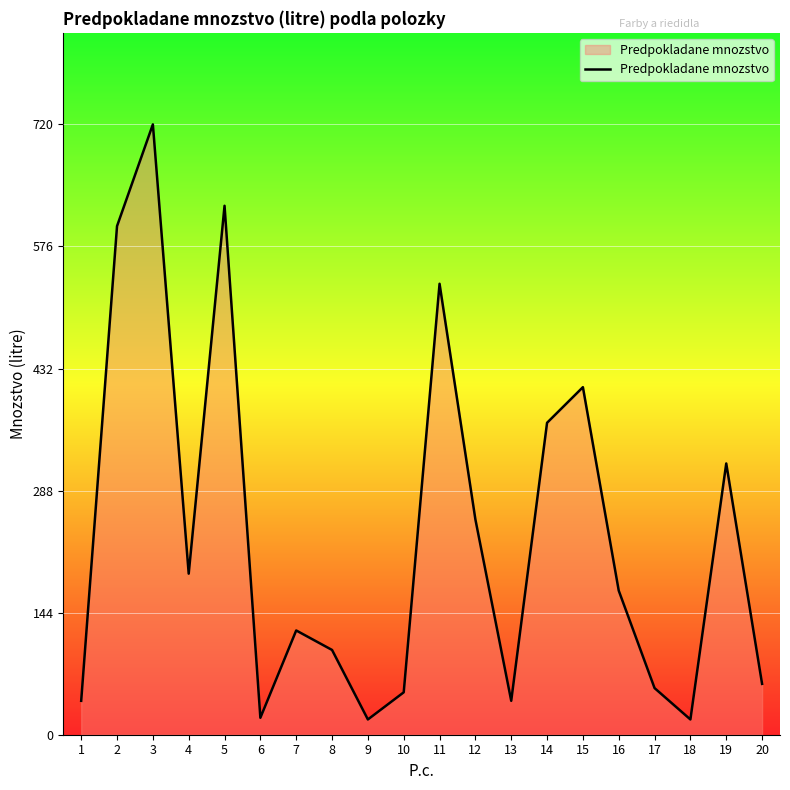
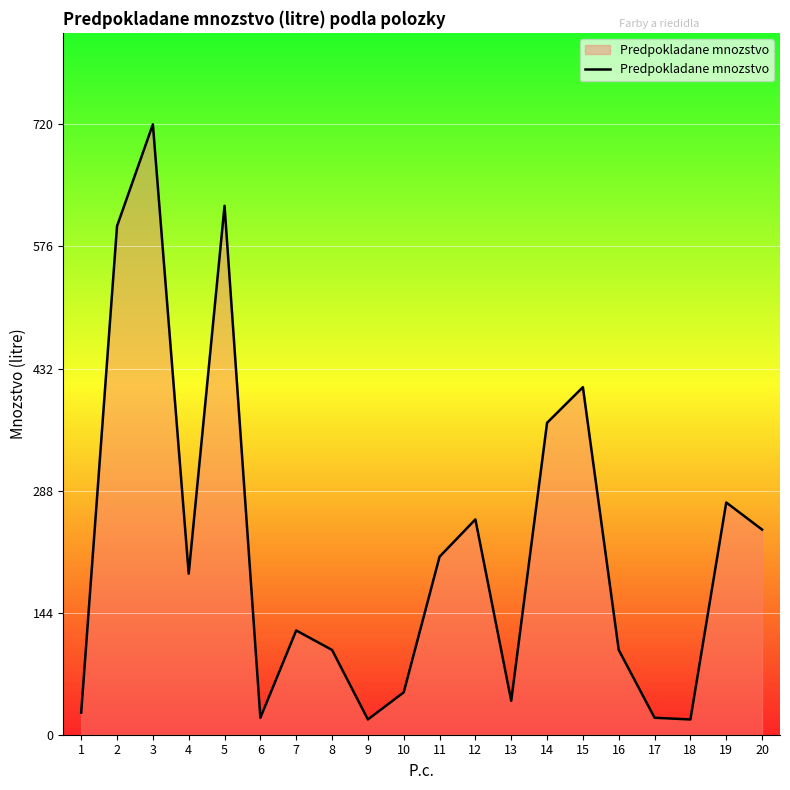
1: 40 -> 30
11: 530 -> 210
16: 170 -> 100
17: 60 -> 20
19: 320 -> 270
20: 60 -> 240
